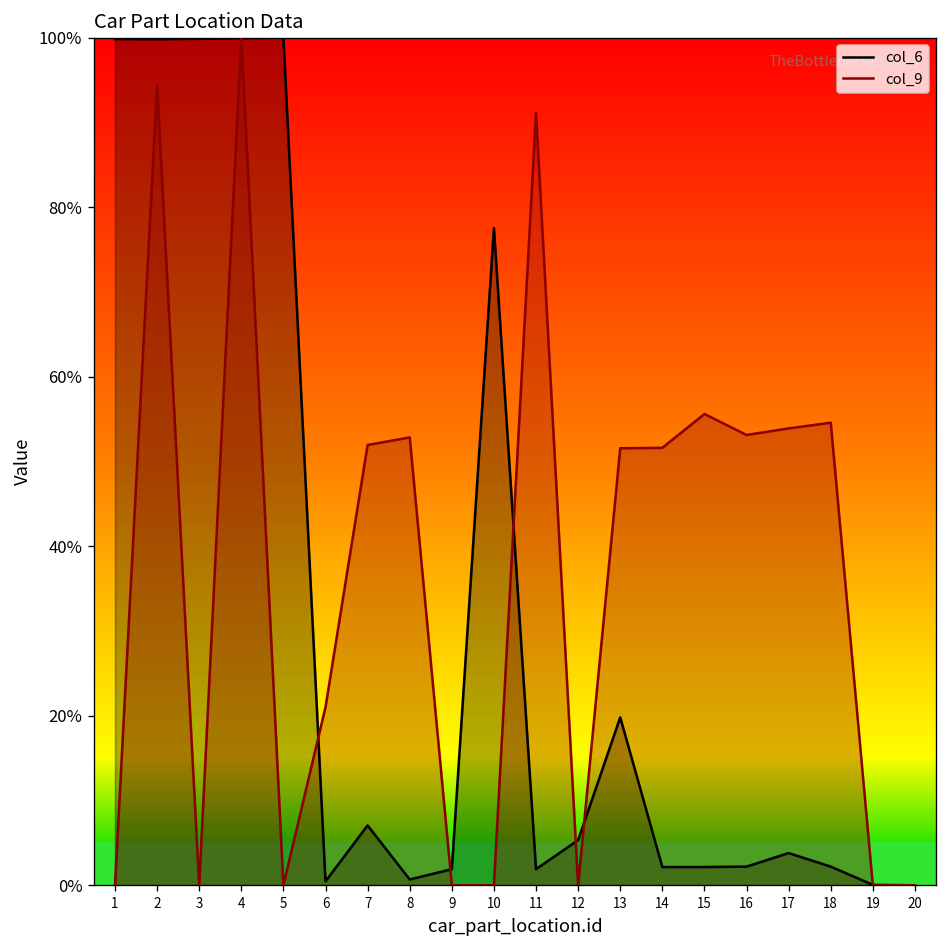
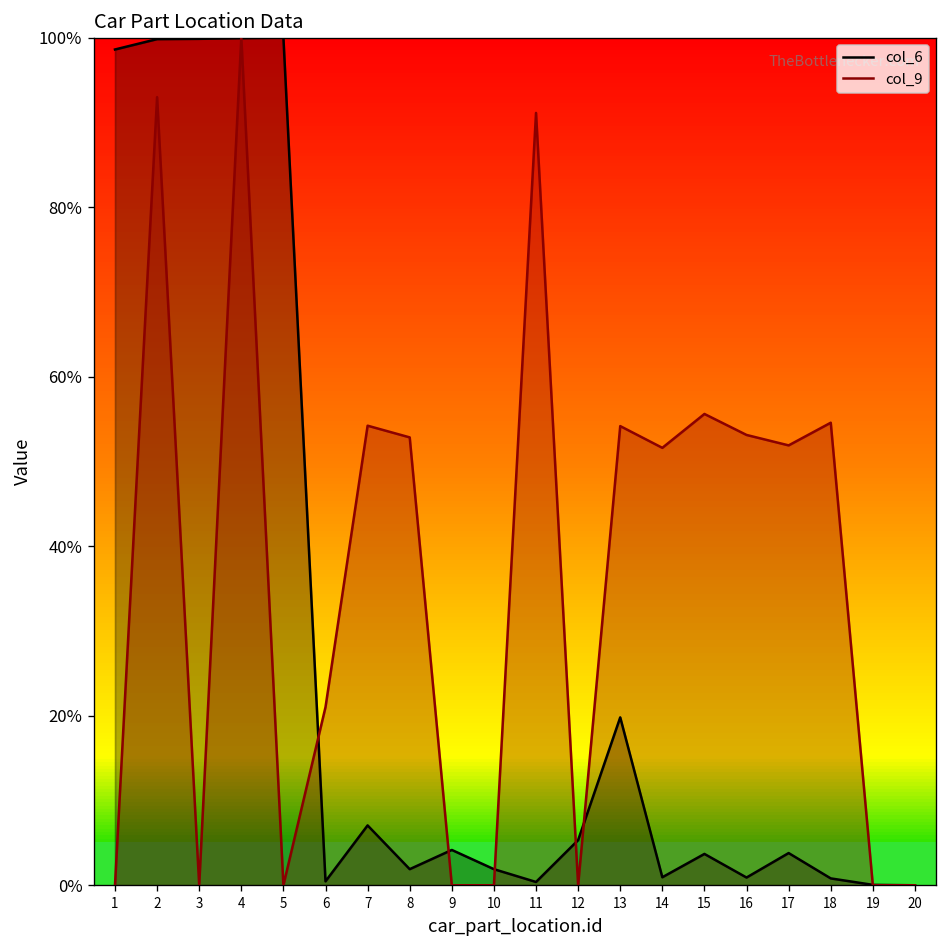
col_6, 1: 100% -> 99%
col_9, 2: 94% -> 93%
col_9, 7: 52% -> 54%
col_6, 8: 1% -> 2%
col_6, 9: 2% -> 4%
col_6, 10: 78% -> 2%
col_6, 11: 2% -> 0%
col_9, 13: 52% -> 54%
col_6, 14: 2% -> 1%
col_6, 15: 2% -> 4%
col_6, 16: 2% -> 1%
col_9, 17: 54% -> 52%
col_6, 18: 2% -> 1%
